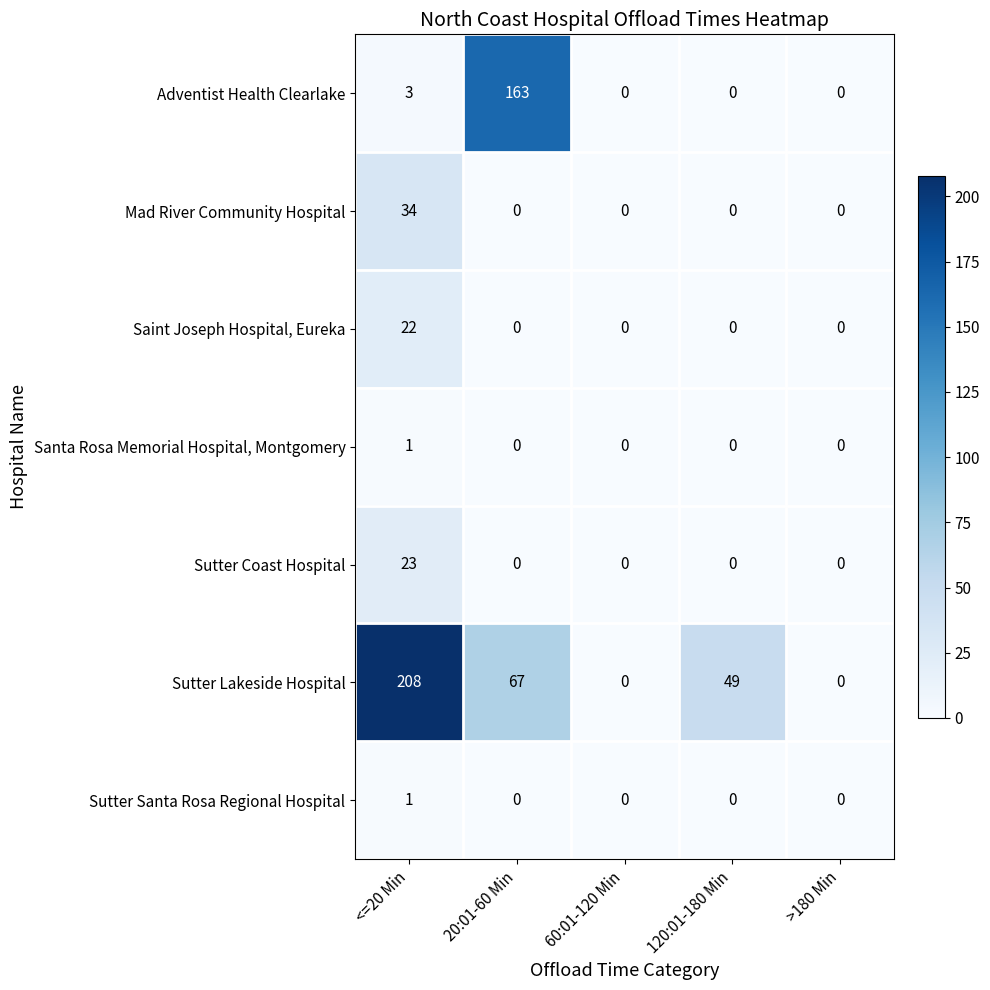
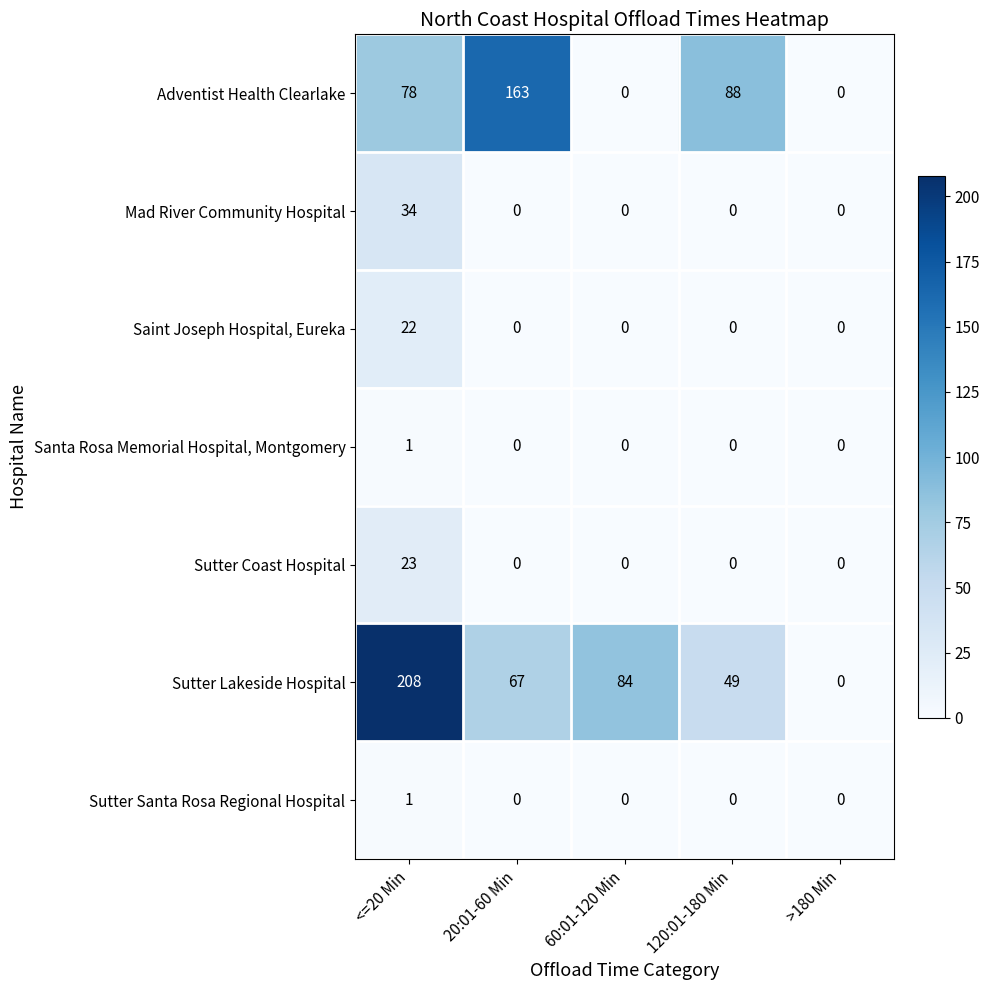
Adventist Health Clearlake, <=20 Min: 3 -> 78
Adventist Health Clearlake, 120:01-180 Min: 0 -> 88
Sutter Lakeside Hospital, 60:01-120 Min: 0 -> 84
